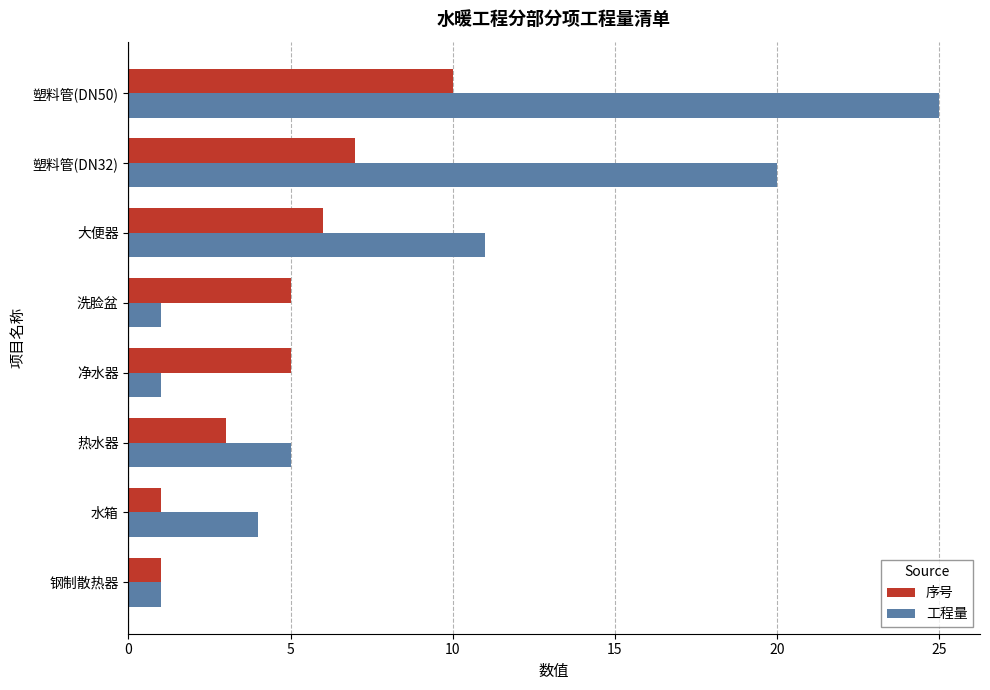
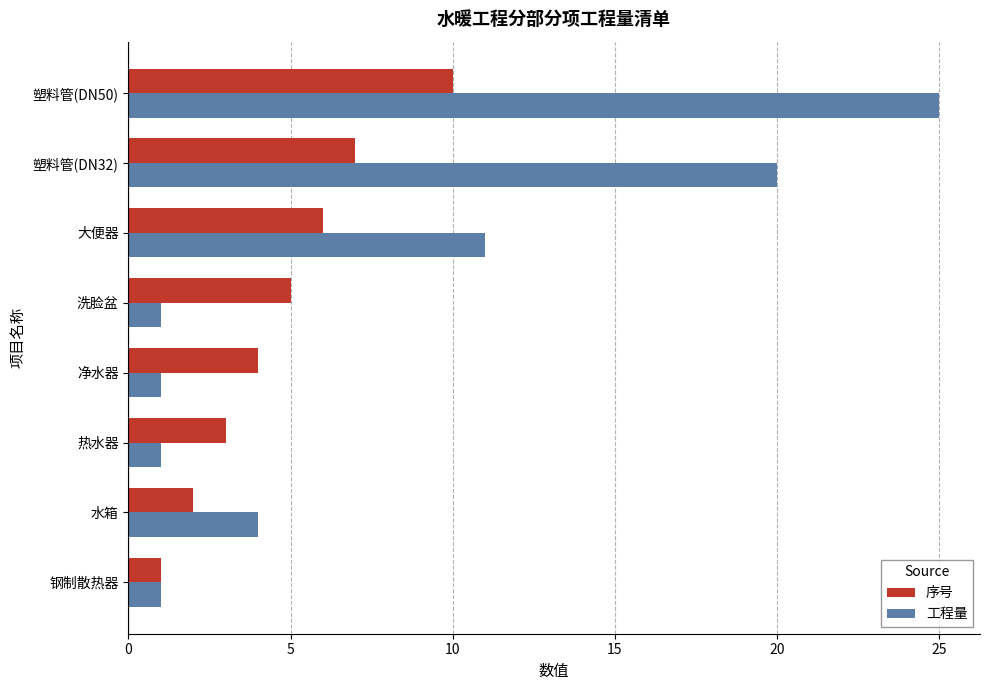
序号, 净水器: 5 -> 4
工程量, 热水器: 5 -> 1
序号, 水箱: 1 -> 2
